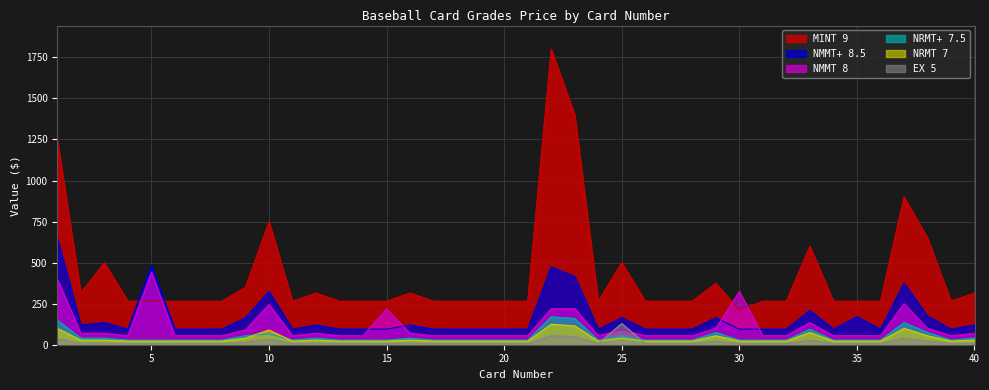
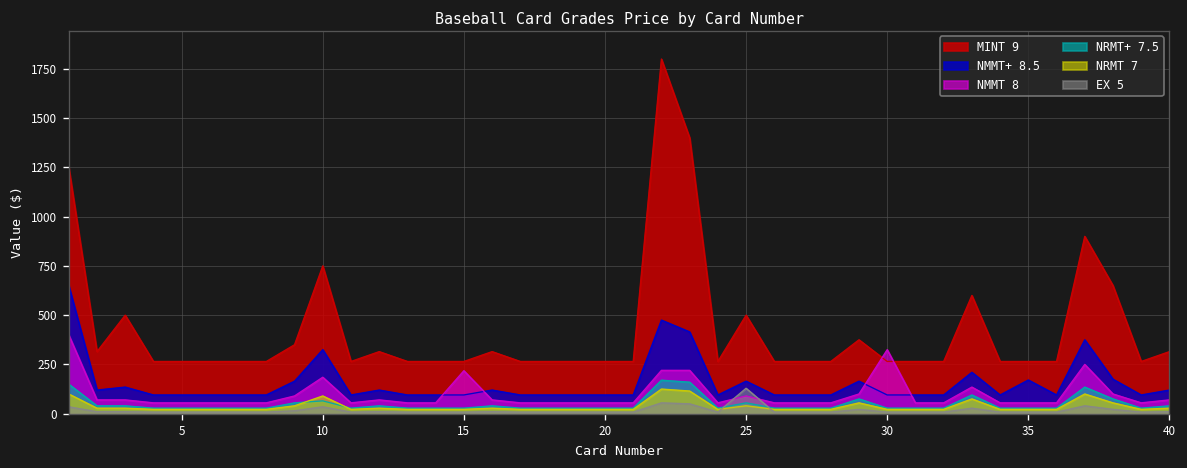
NMMT+ 8.5, 5: 490 -> 100
NMMT 8, 5: 440 -> 60
NMMT 8, 10: 250 -> 190
MINT 9, 30: 210 -> 270
